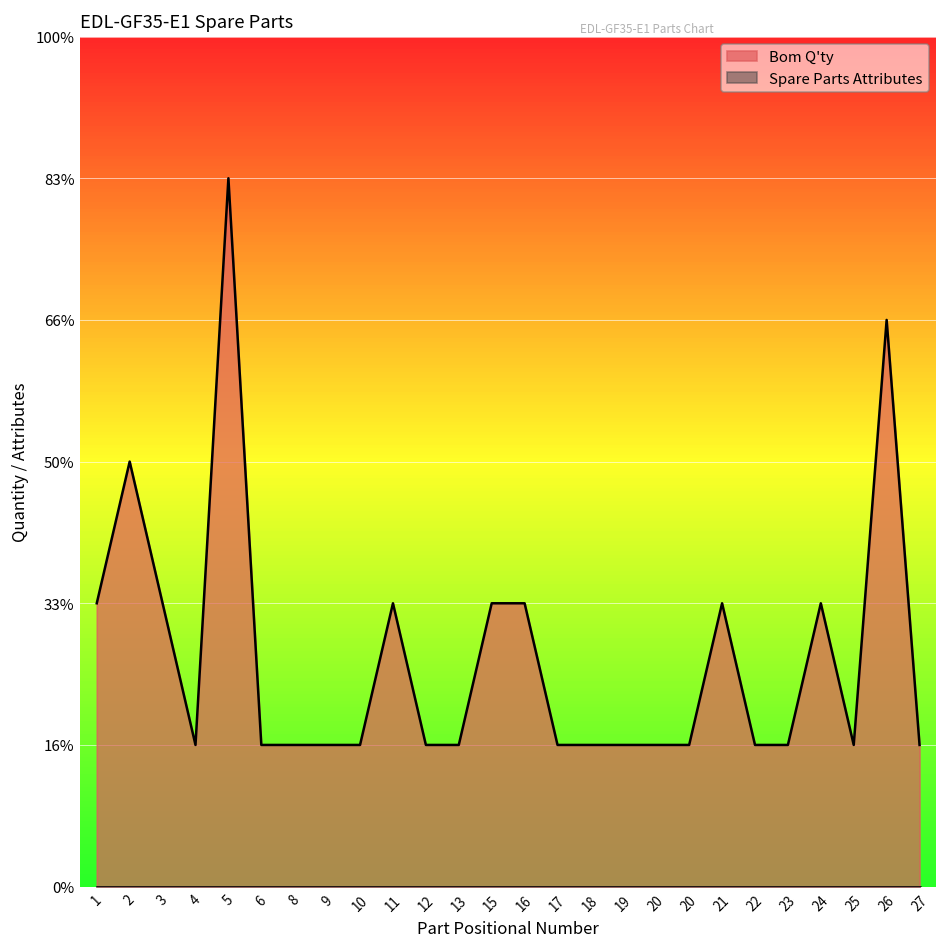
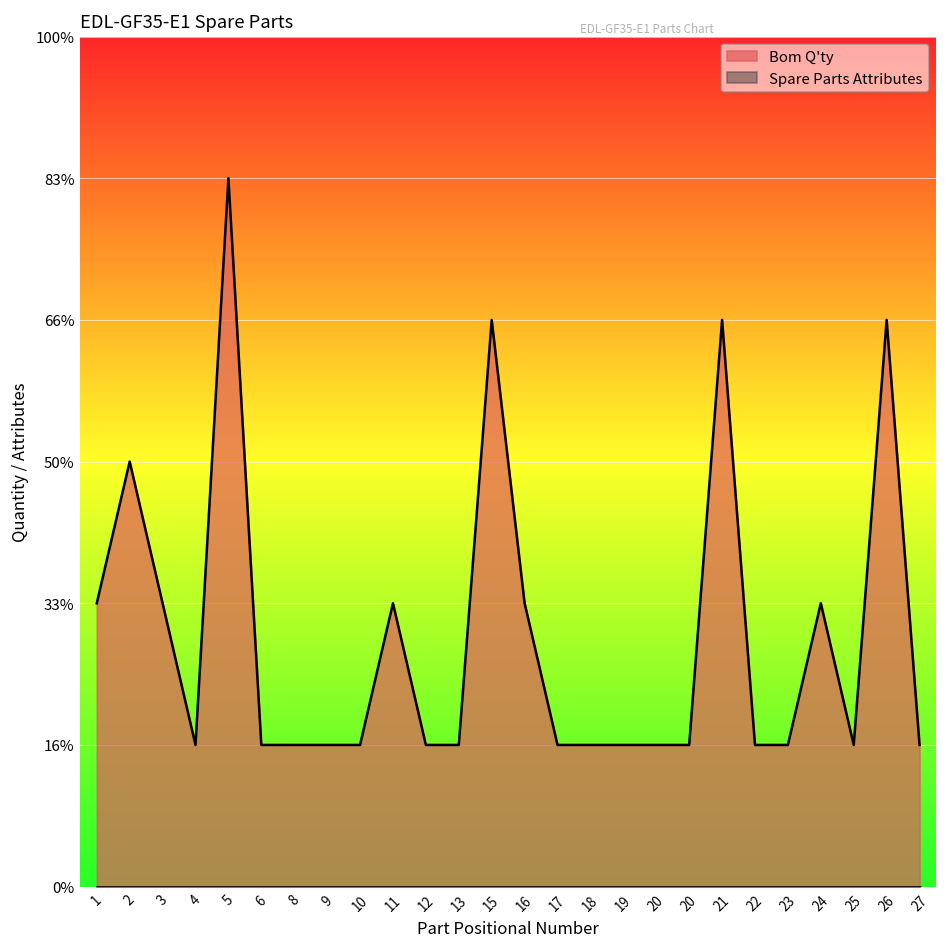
Bom Q'ty, 15: 33% -> 67%
Bom Q'ty, 21: 33% -> 67%
